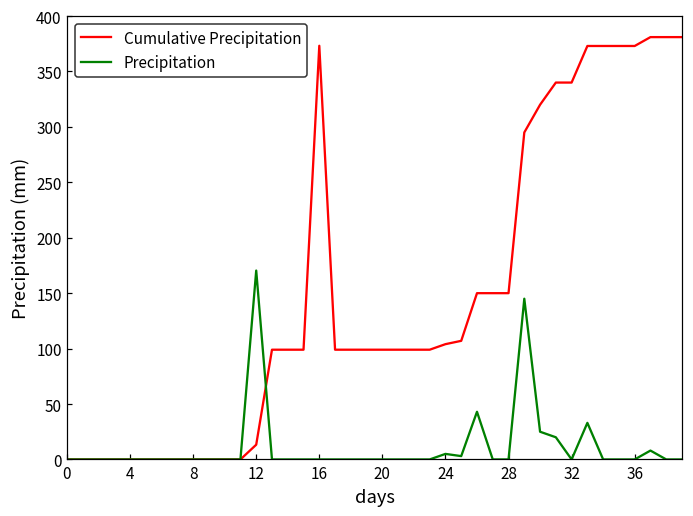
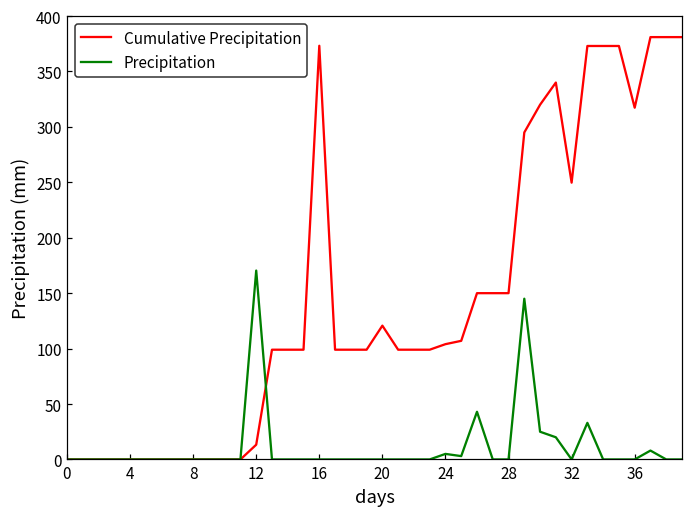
Cumulative Precipitation, 20: 99 -> 121
Cumulative Precipitation, 32: 340 -> 250
Cumulative Precipitation, 36: 373 -> 317
